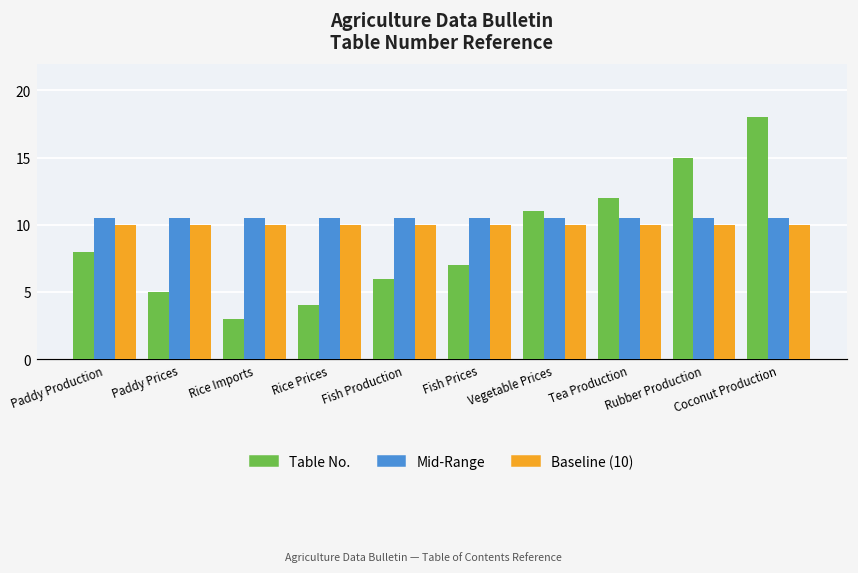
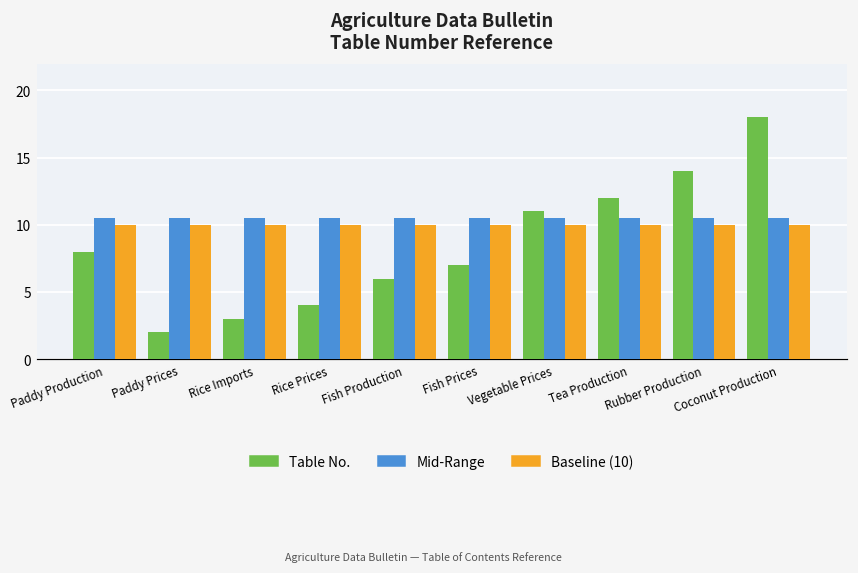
Table No., Paddy Prices: 5 -> 2
Table No., Rubber Production: 15 -> 14
